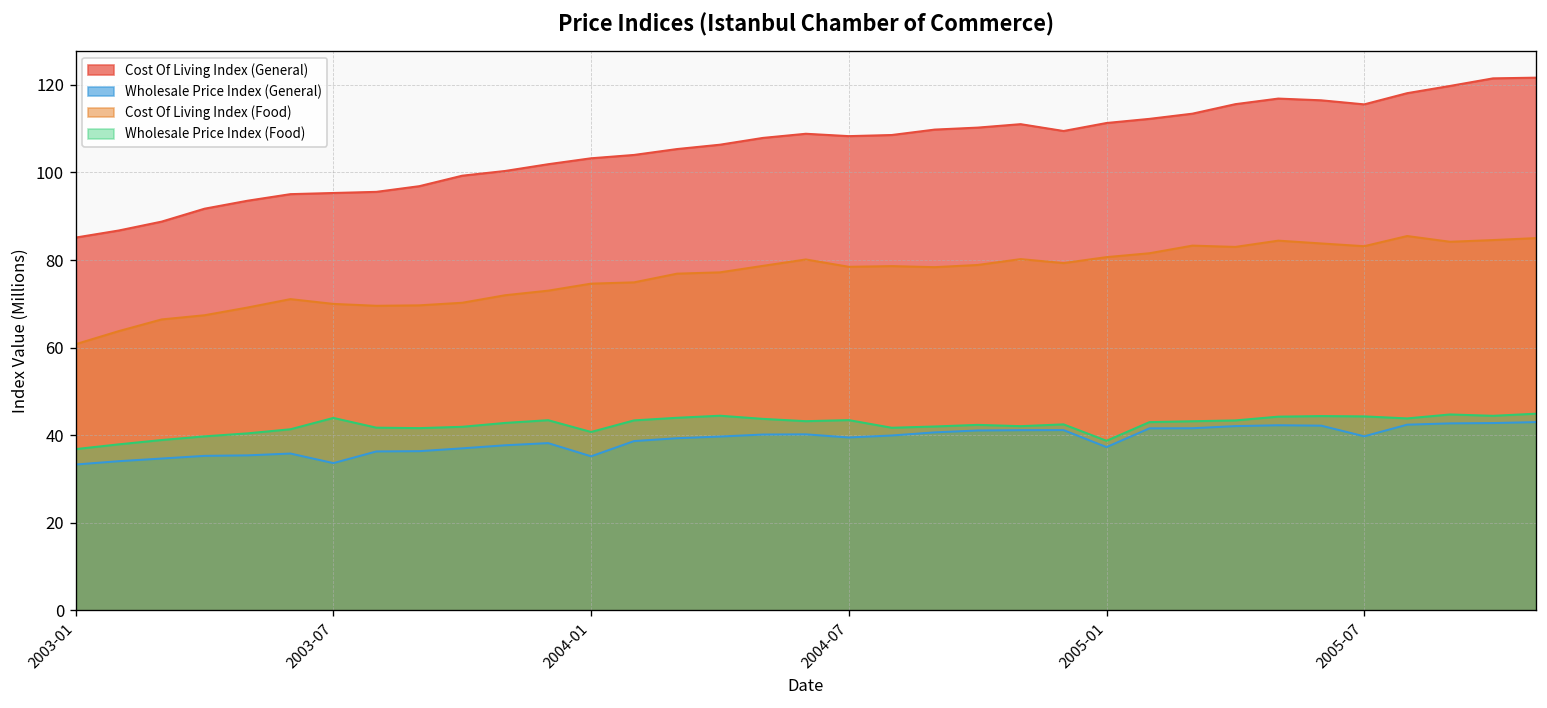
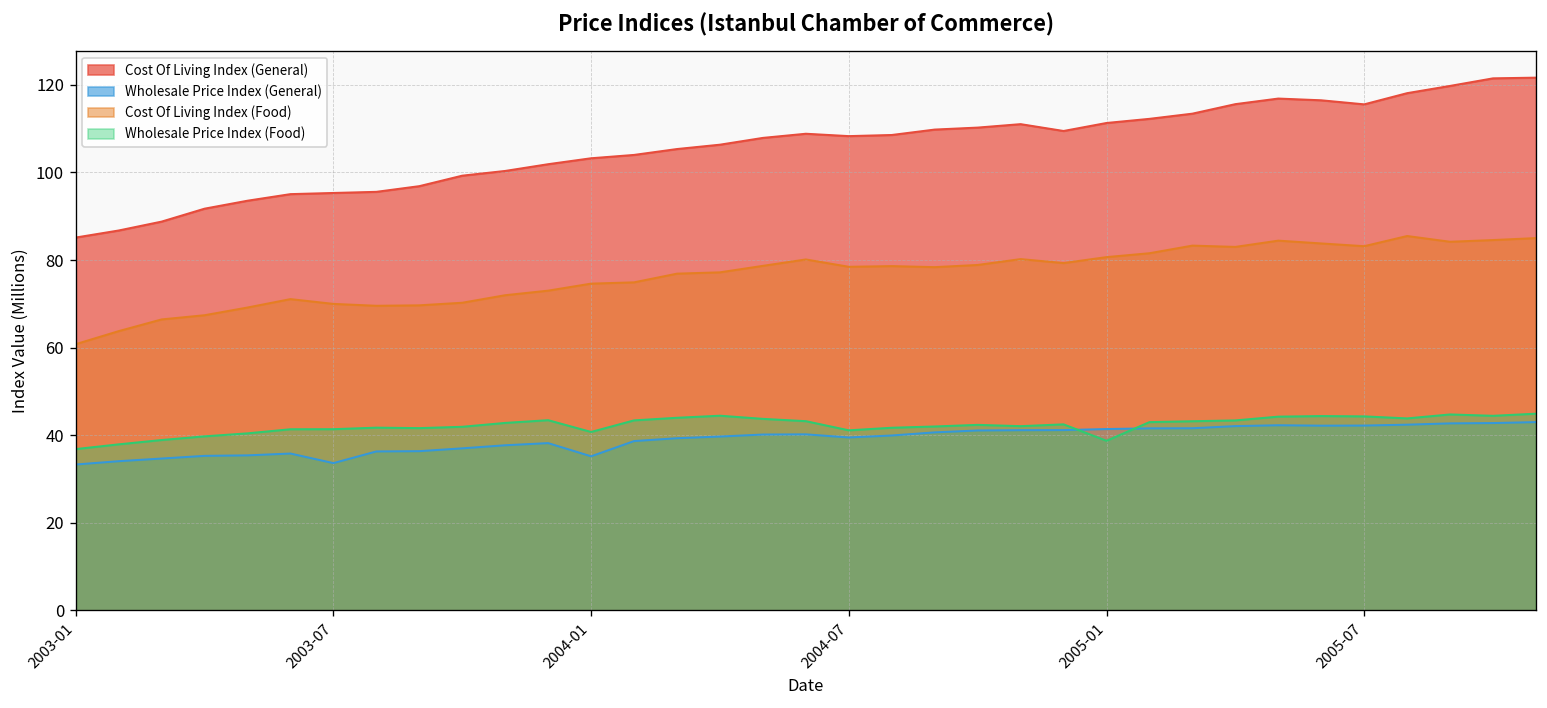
Wholesale Price Index (Food), 2003-07: 44 -> 41
Wholesale Price Index (Food), 2004-07: 43 -> 41
Wholesale Price Index (General), 2005-01: 37 -> 41
Wholesale Price Index (General), 2005-07: 40 -> 42
